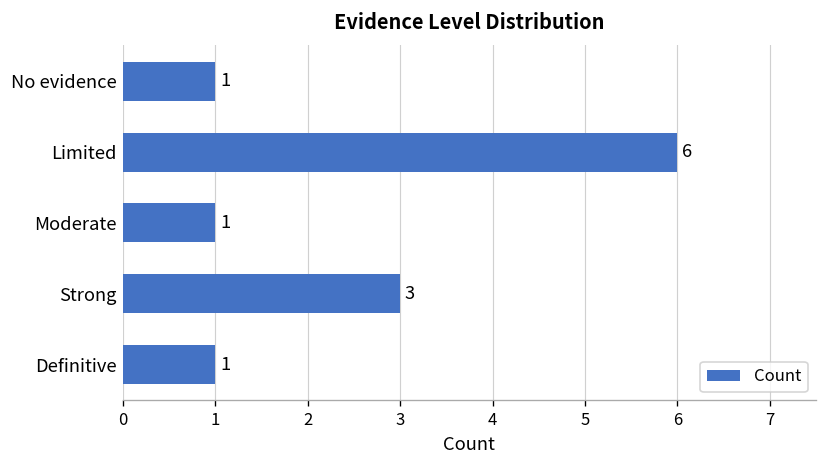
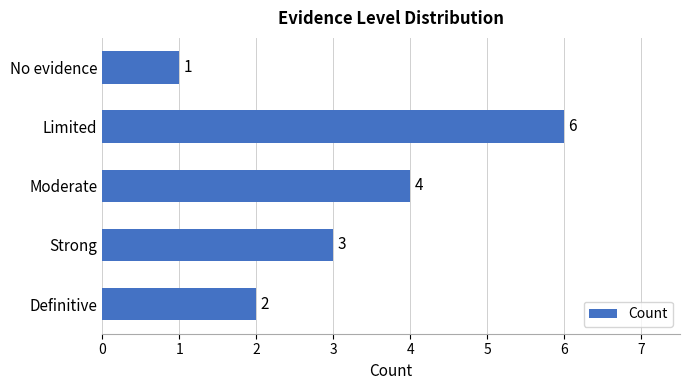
Moderate: 1 -> 4
Definitive: 1 -> 2
